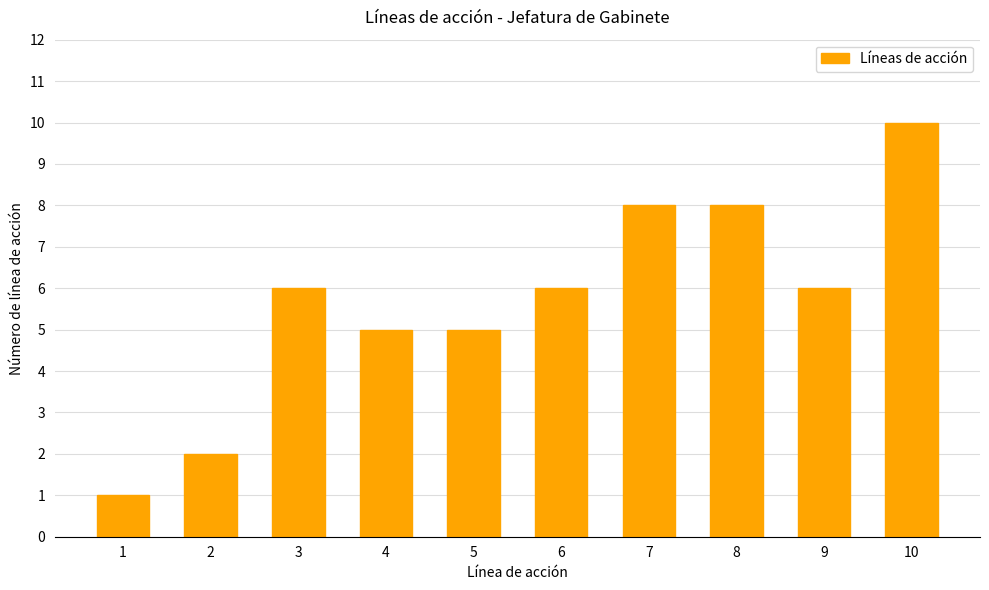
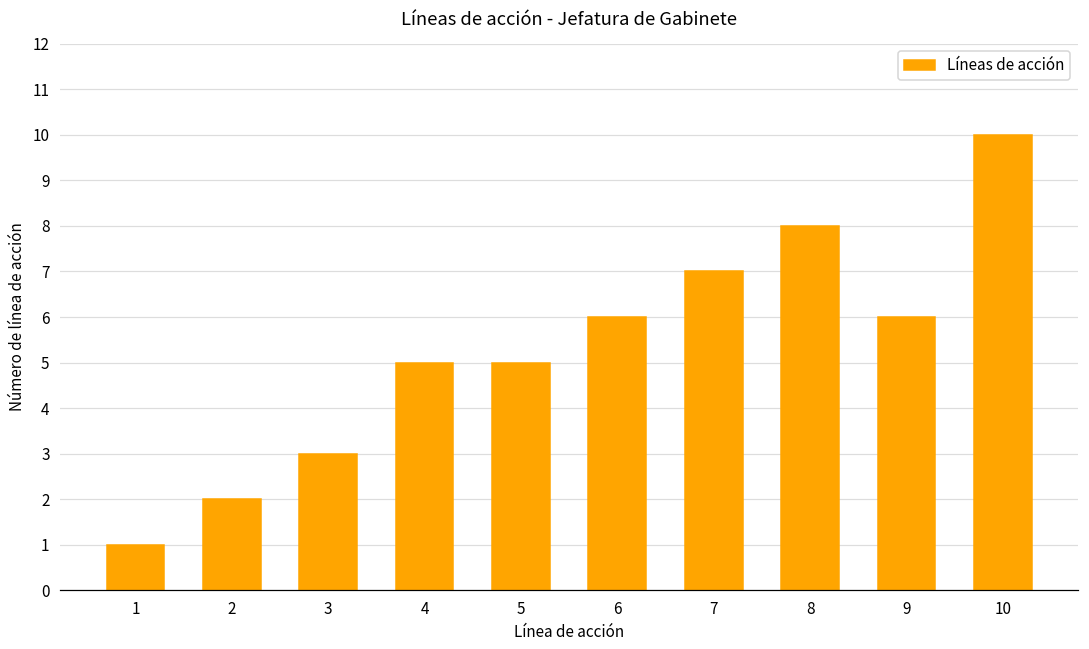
3: 6 -> 3
7: 8 -> 7
